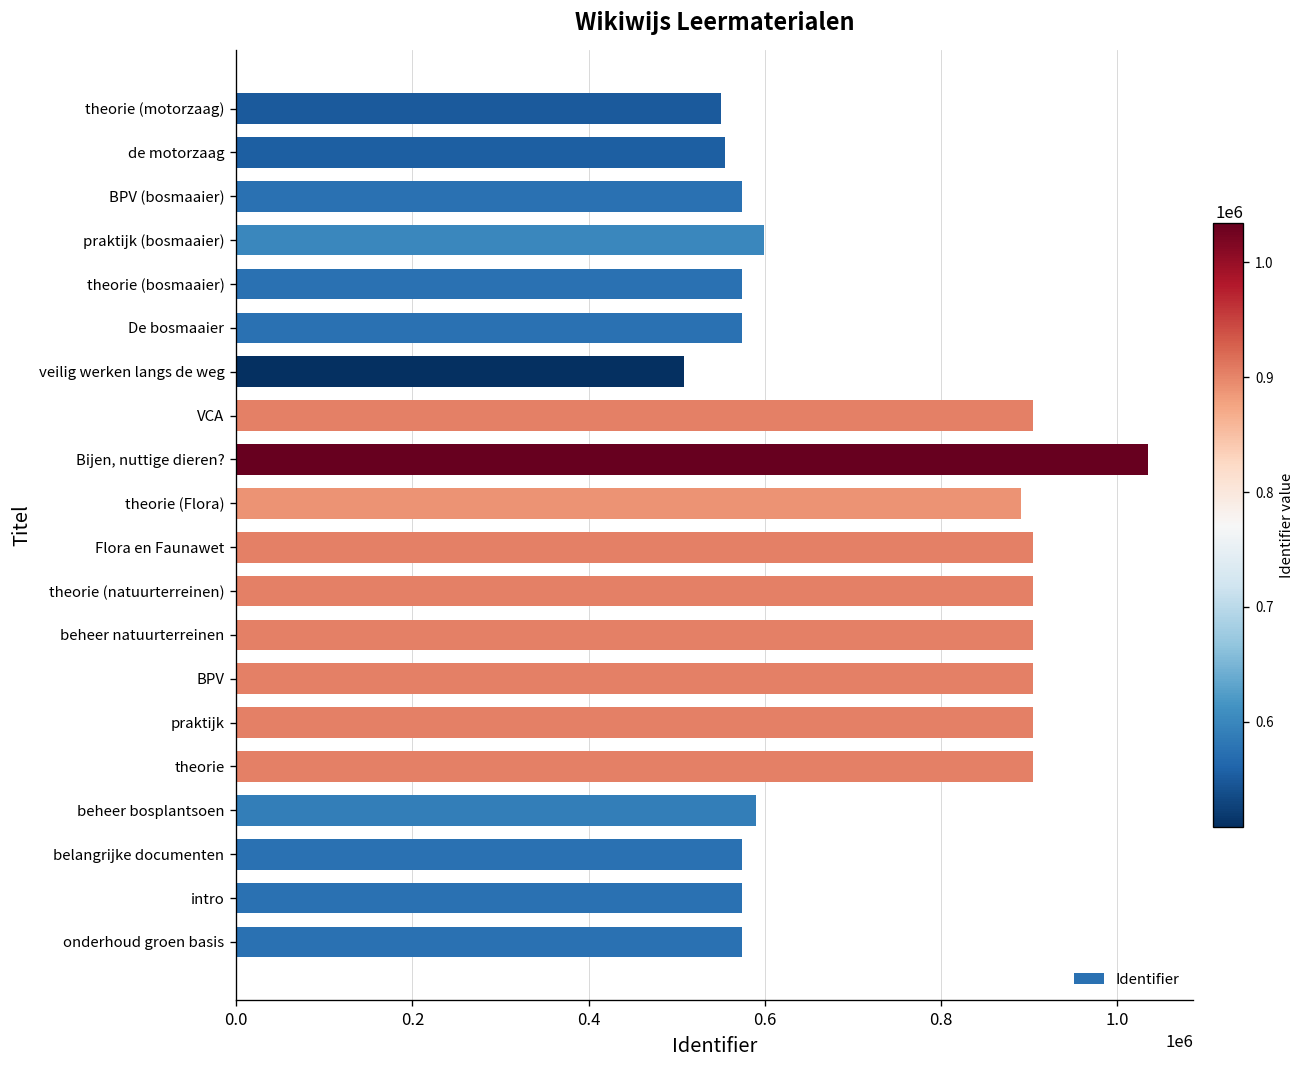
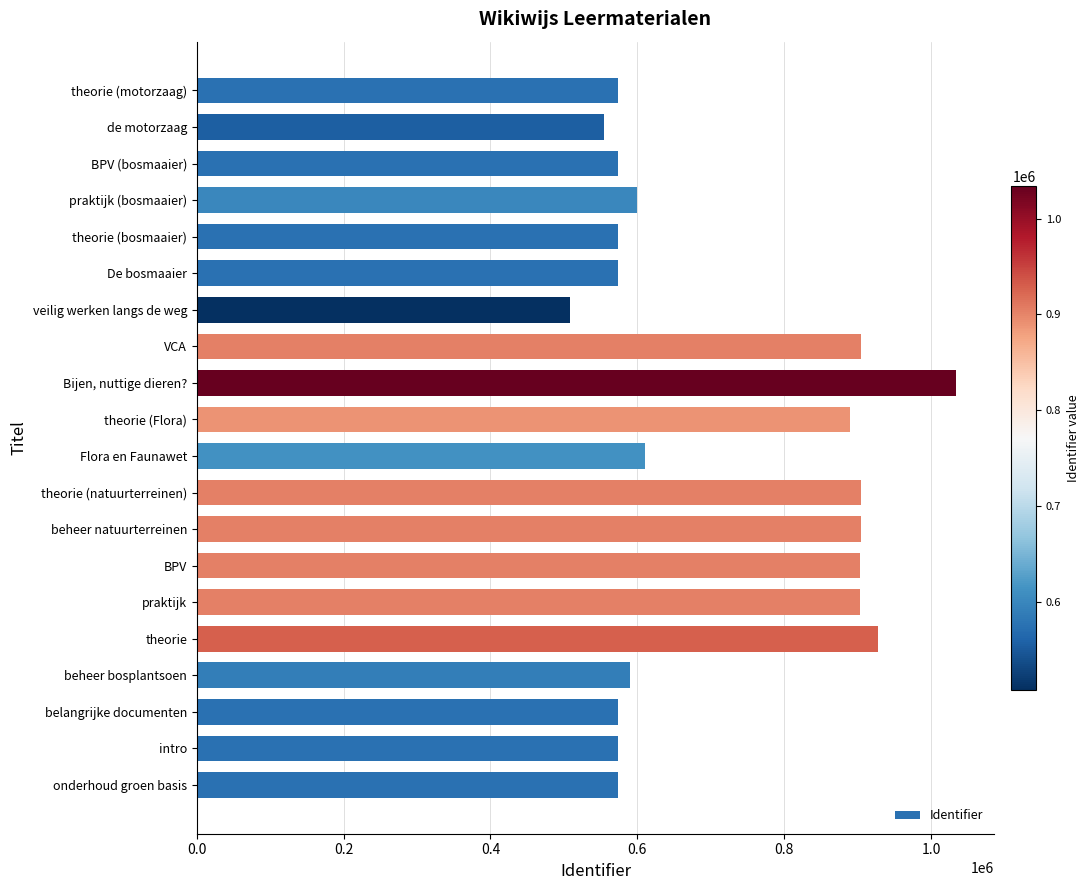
theorie (motorzaag): 550000 -> 570000
Flora en Faunawet: 900000 -> 610000
theorie: 900000 -> 930000
